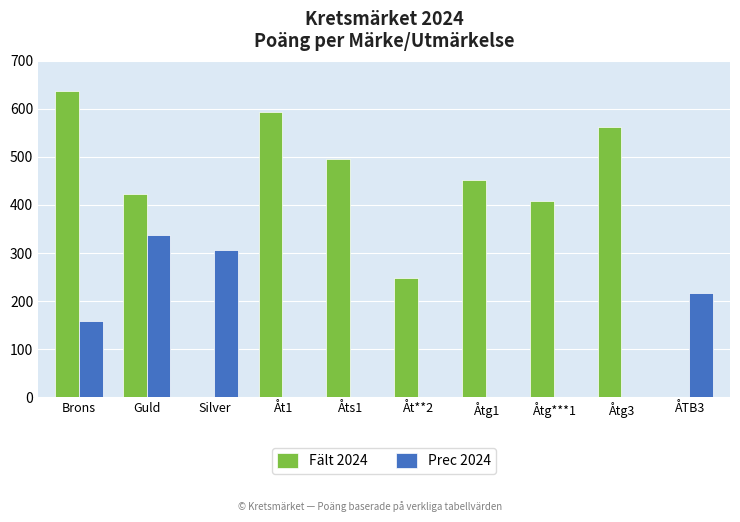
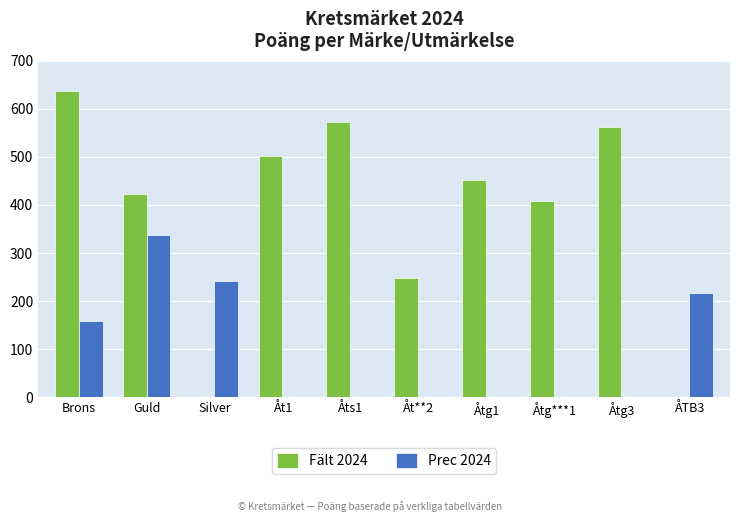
Prec 2024, Silver: 310 -> 240
Fält 2024, Åt1: 590 -> 500
Fält 2024, Åts1: 500 -> 570
